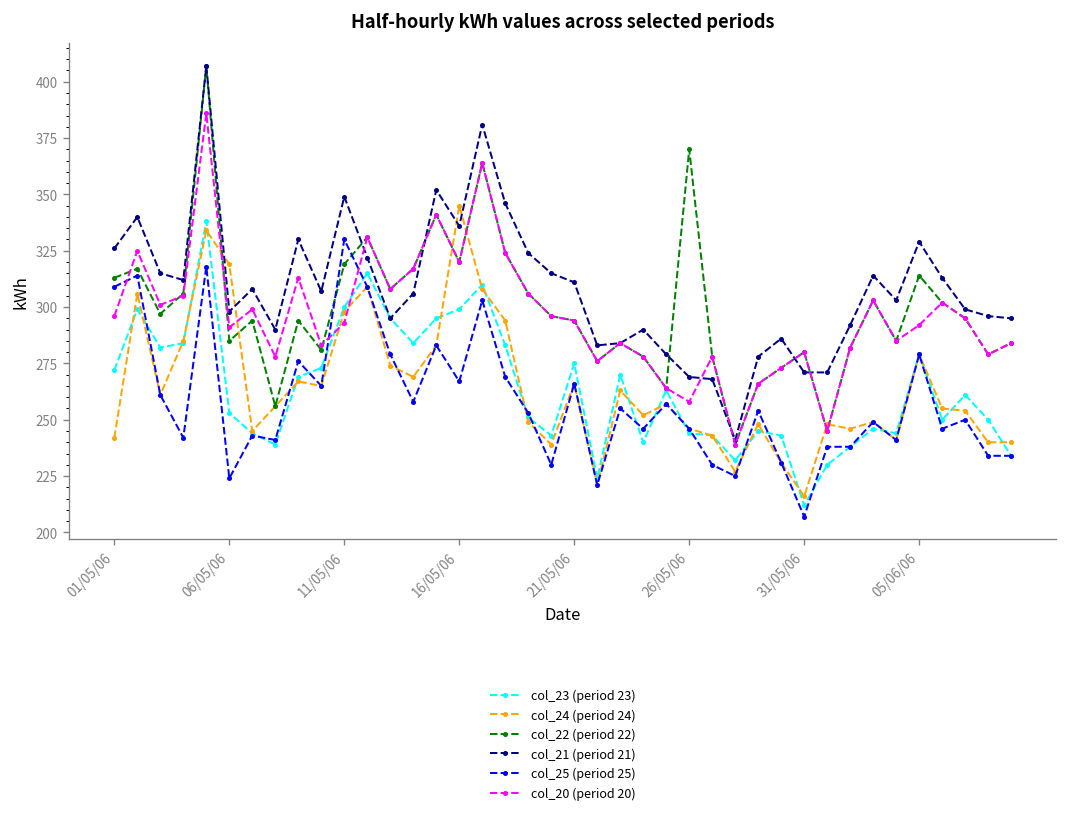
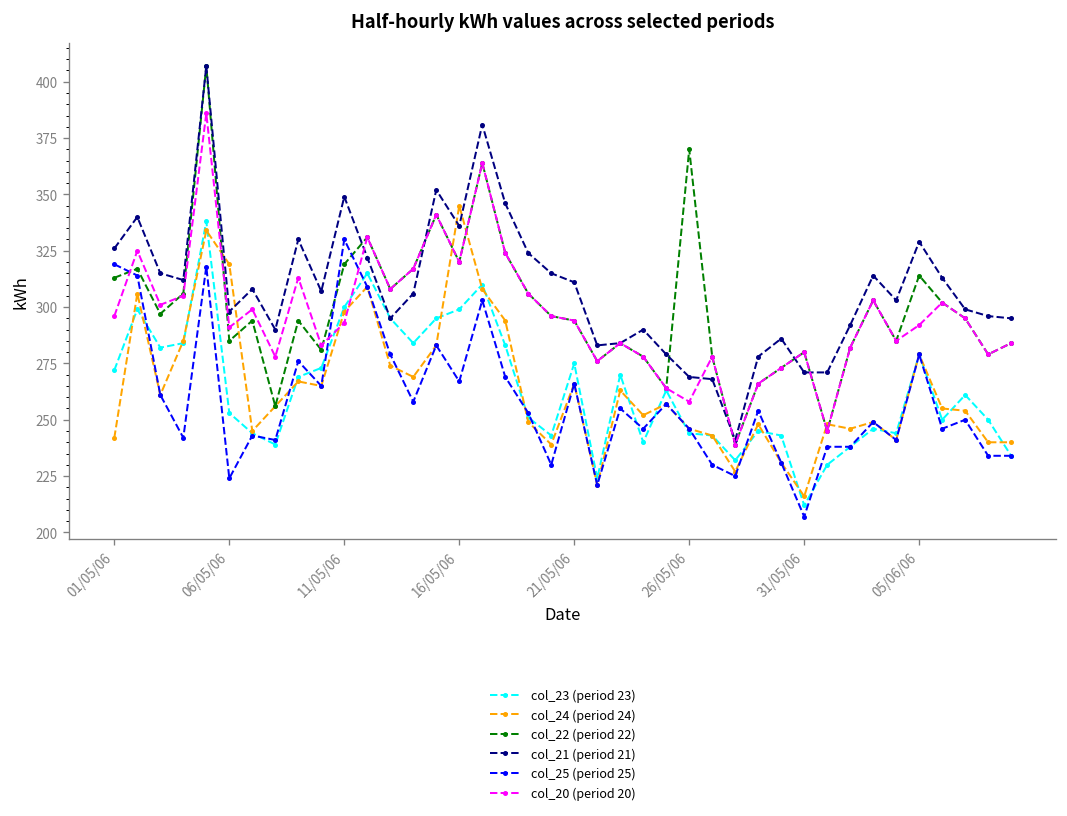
col_25 (period 25), 01/05/06: 309 -> 319
